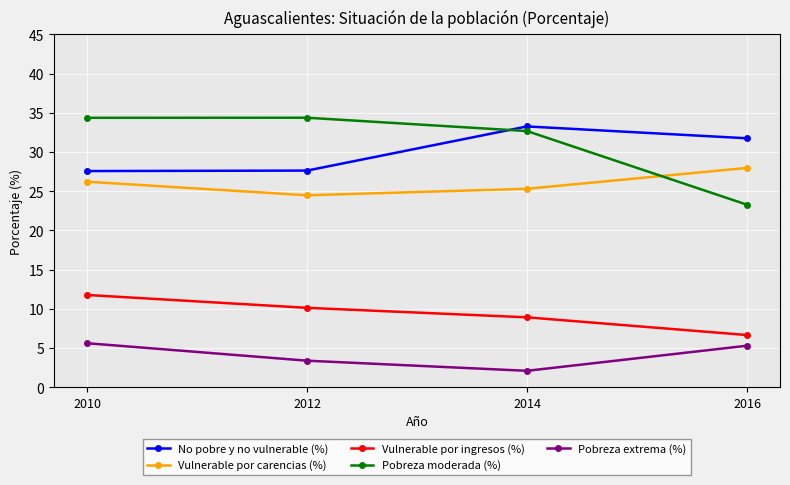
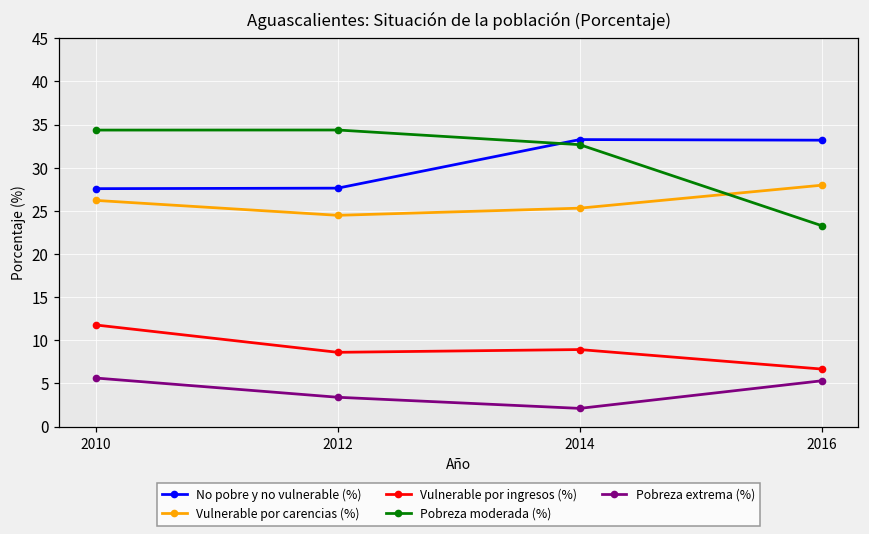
Vulnerable por ingresos (%), 2012: 10 -> 9
No pobre y no vulnerable (%), 2016: 32 -> 33
